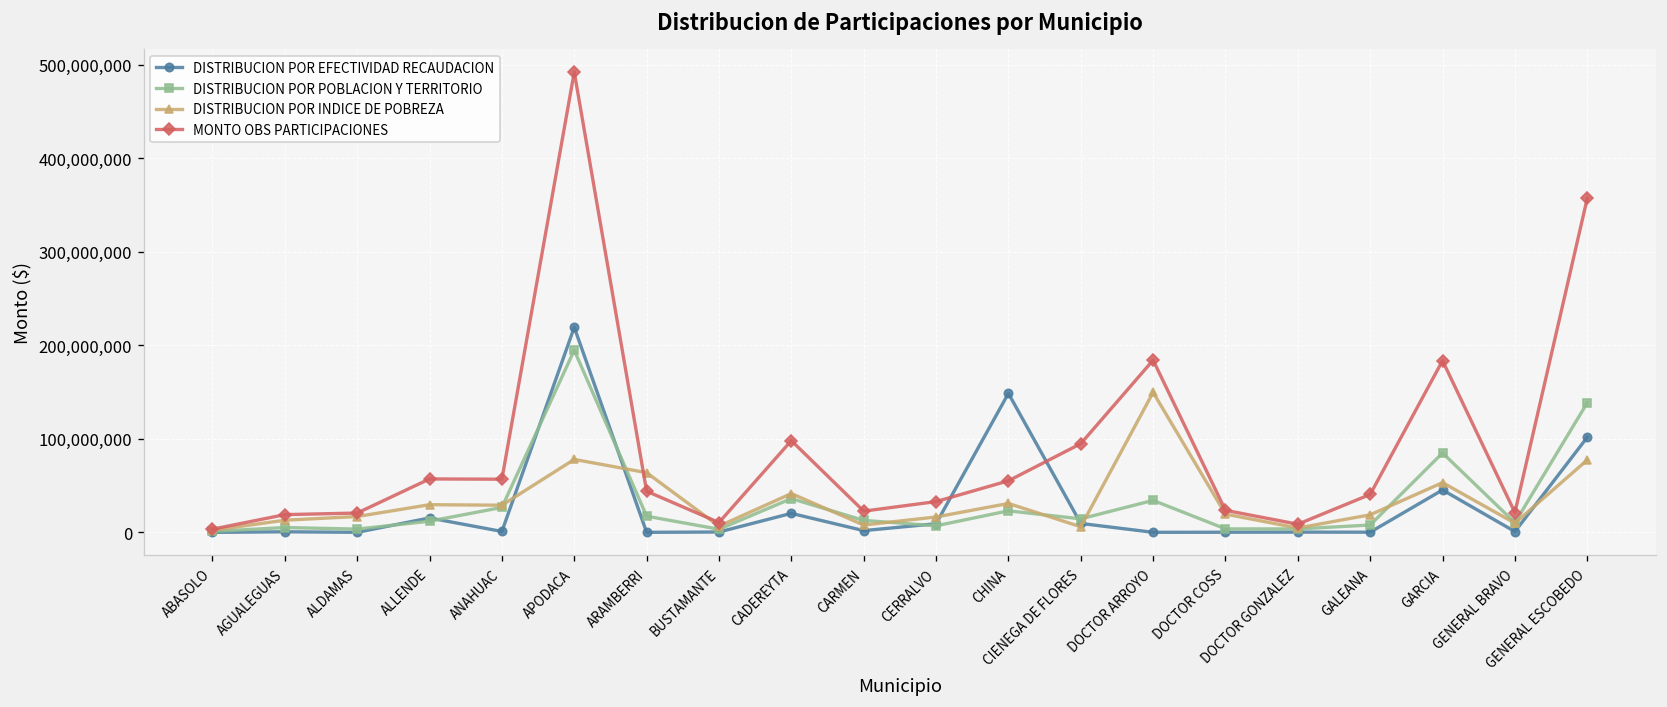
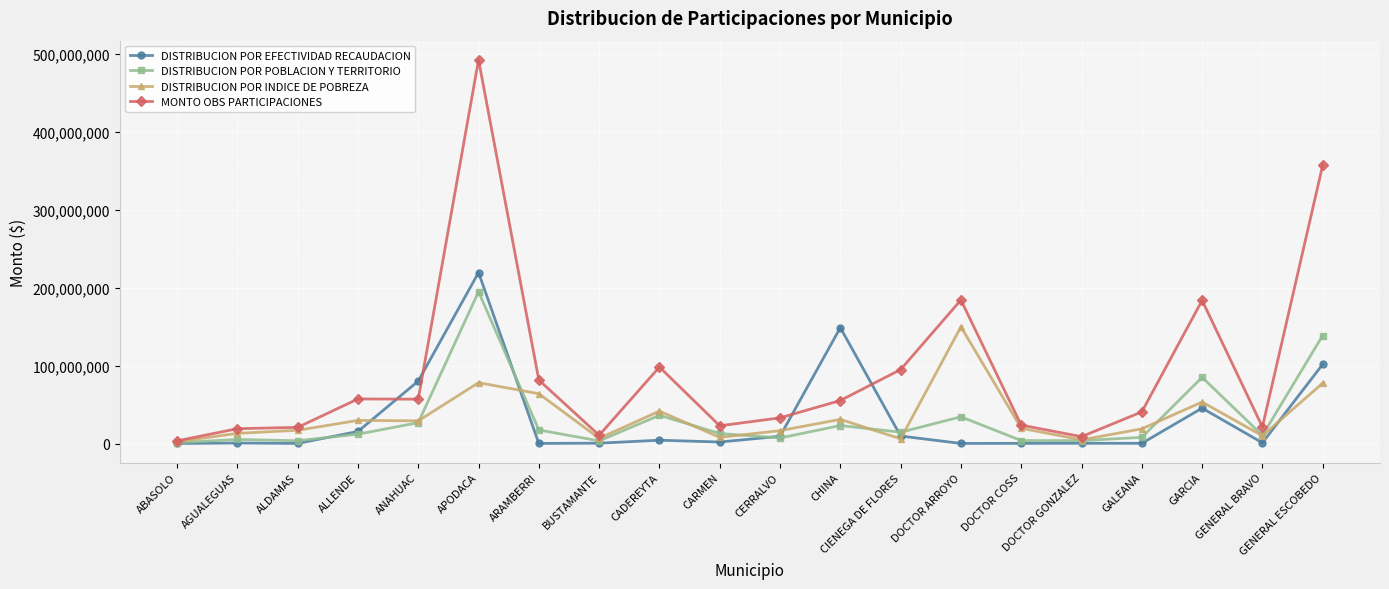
DISTRIBUCION POR EFECTIVIDAD RECAUDACION, ANAHUAC: 0 -> 80,000,000
MONTO OBS PARTICIPACIONES, ARAMBERRI: 40,000,000 -> 80,000,000
DISTRIBUCION POR EFECTIVIDAD RECAUDACION, CADEREYTA: 20,000,000 -> 0
